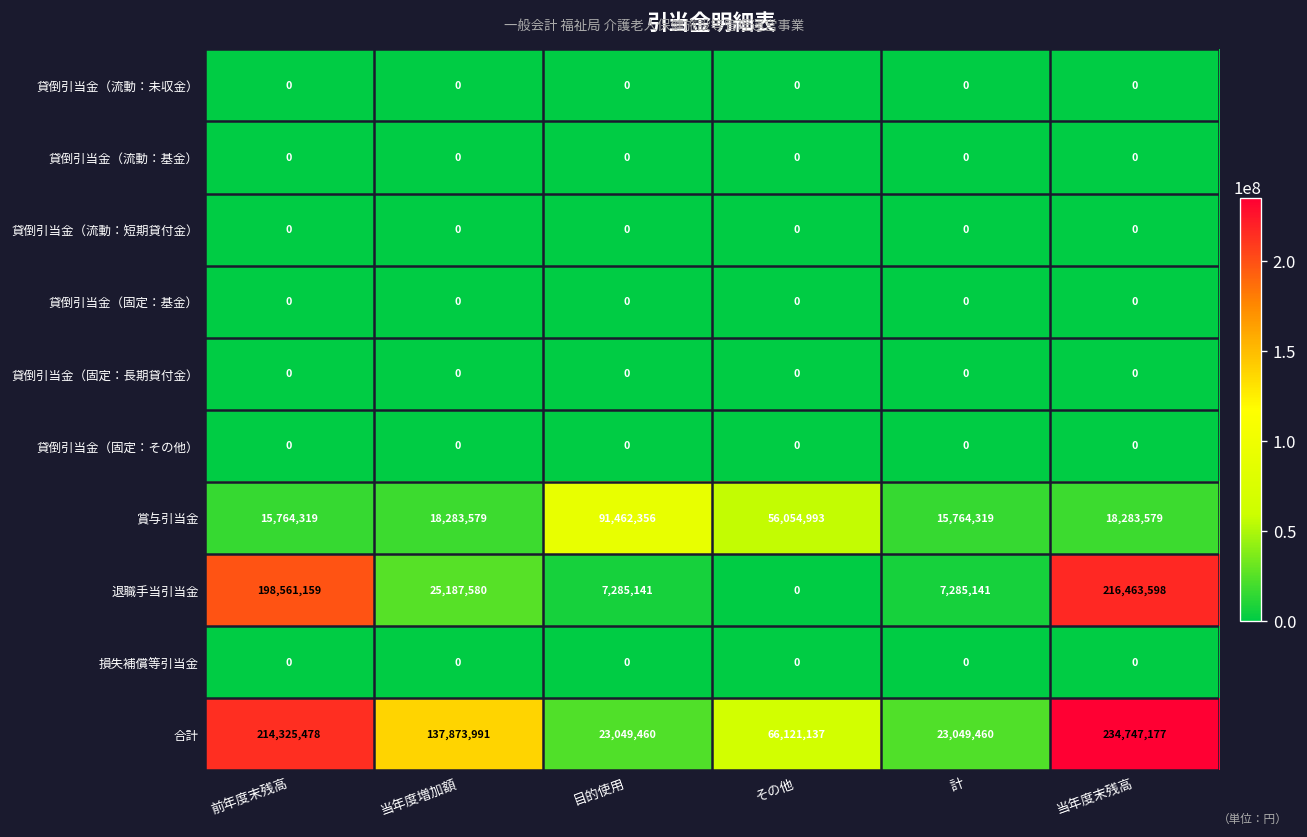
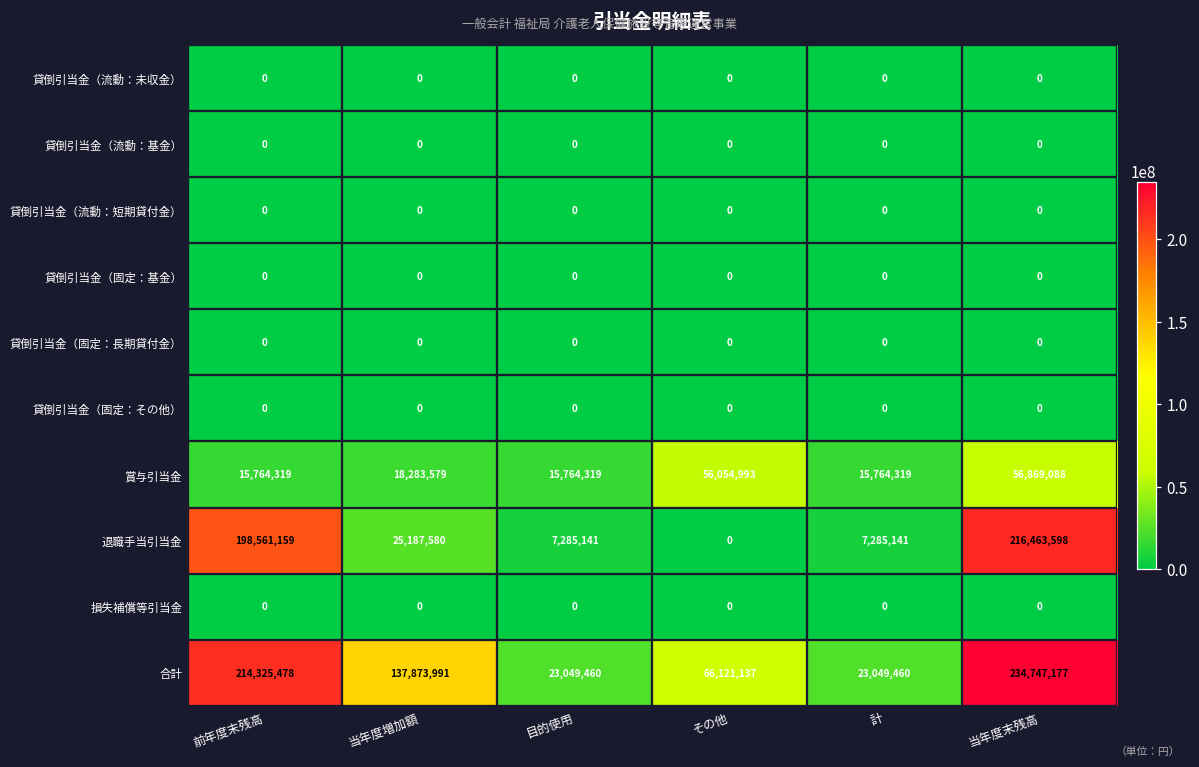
賞与引当金, 目的使用: 91,462,356 -> 15,764,319
賞与引当金, 当年度末残高: 18,283,579 -> 56,869,088
